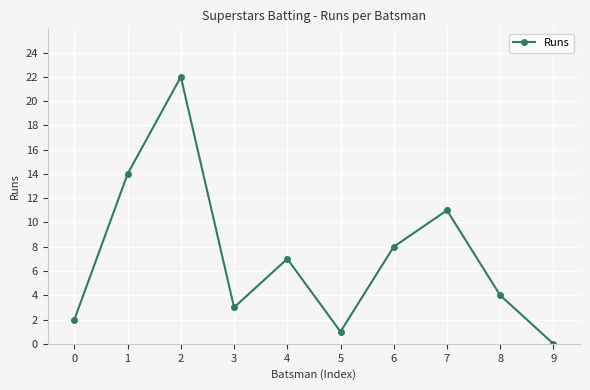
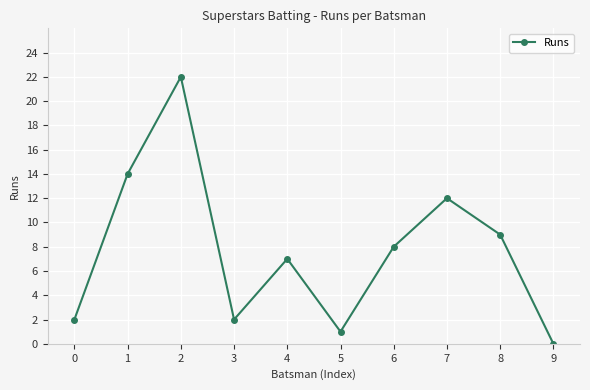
3: 3 -> 2
7: 11 -> 12
8: 4 -> 9
